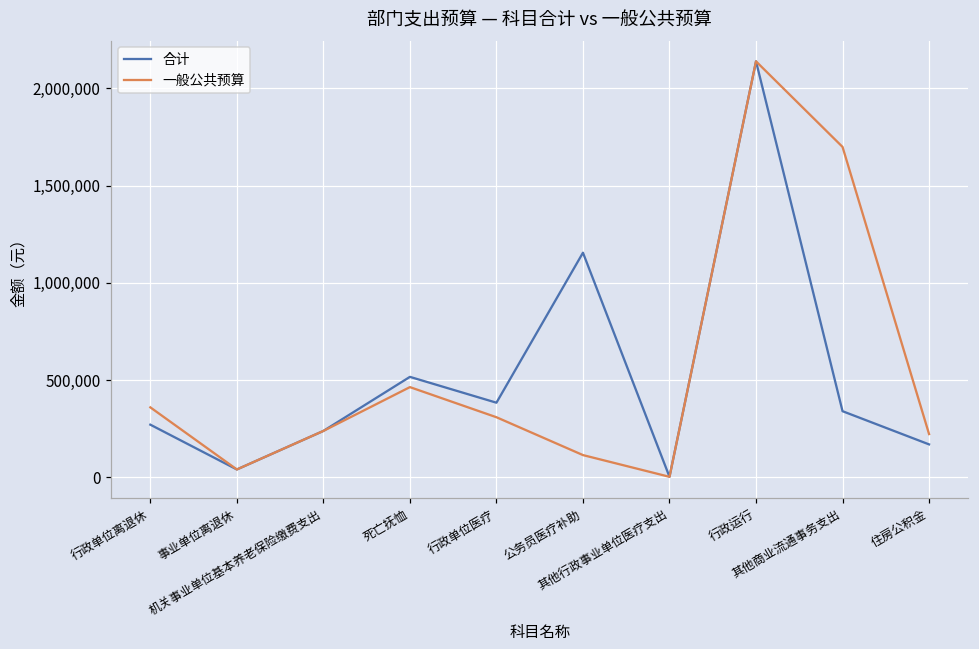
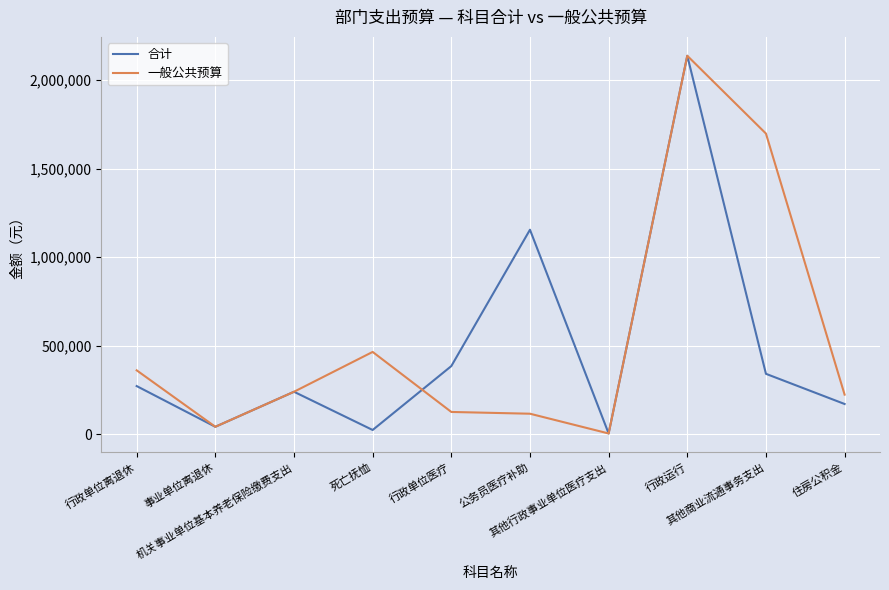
合计, 死亡抚恤: 520,000 -> 20,000
一般公共预算, 行政单位医疗: 310,000 -> 120,000
